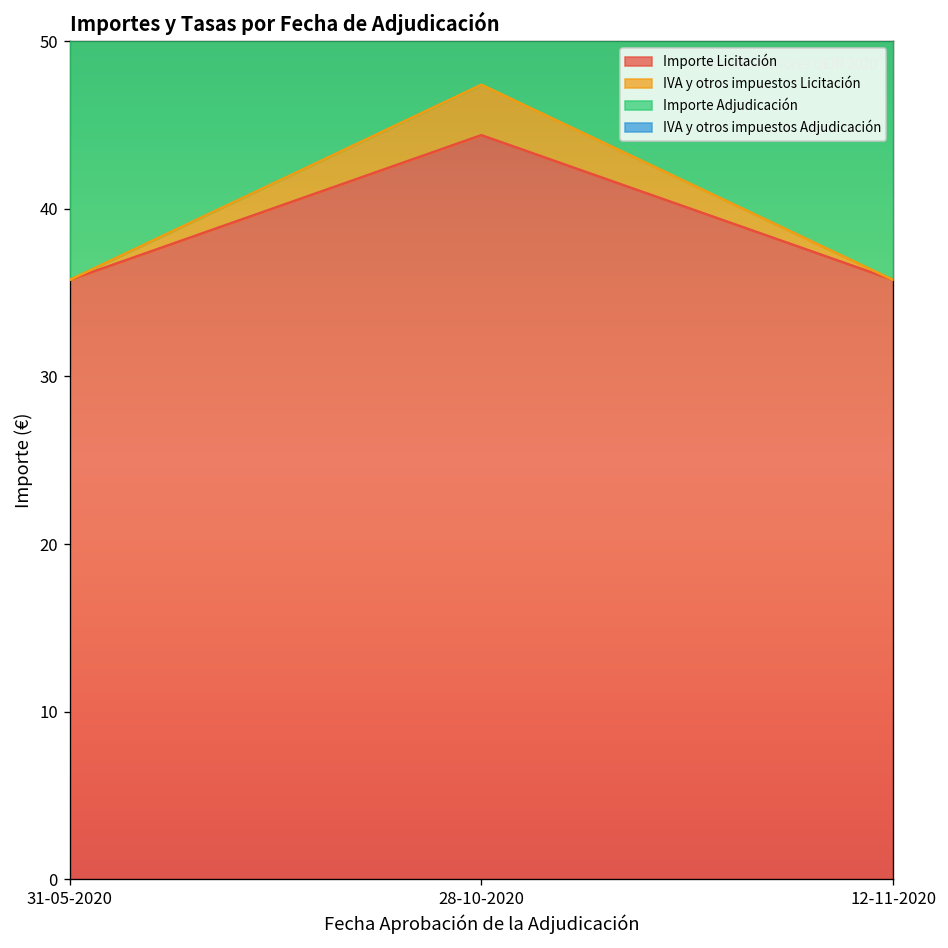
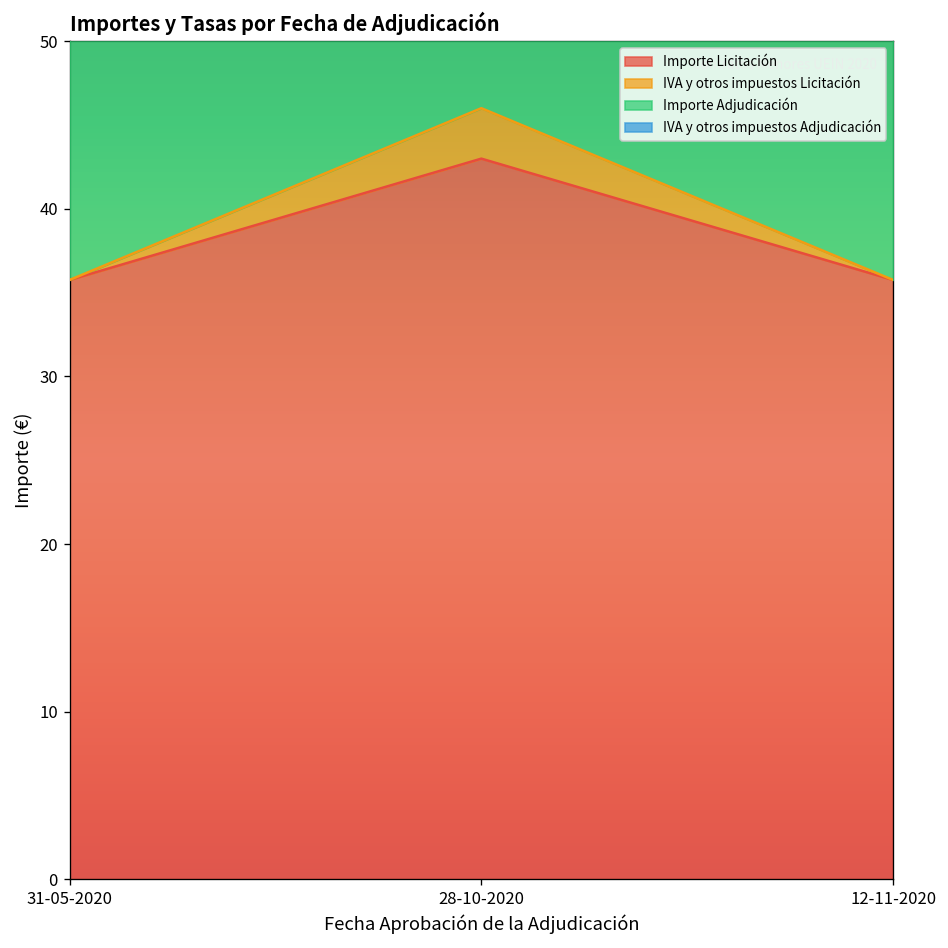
Importe Licitación, 28-10-2020: 44.4 -> 43.0
